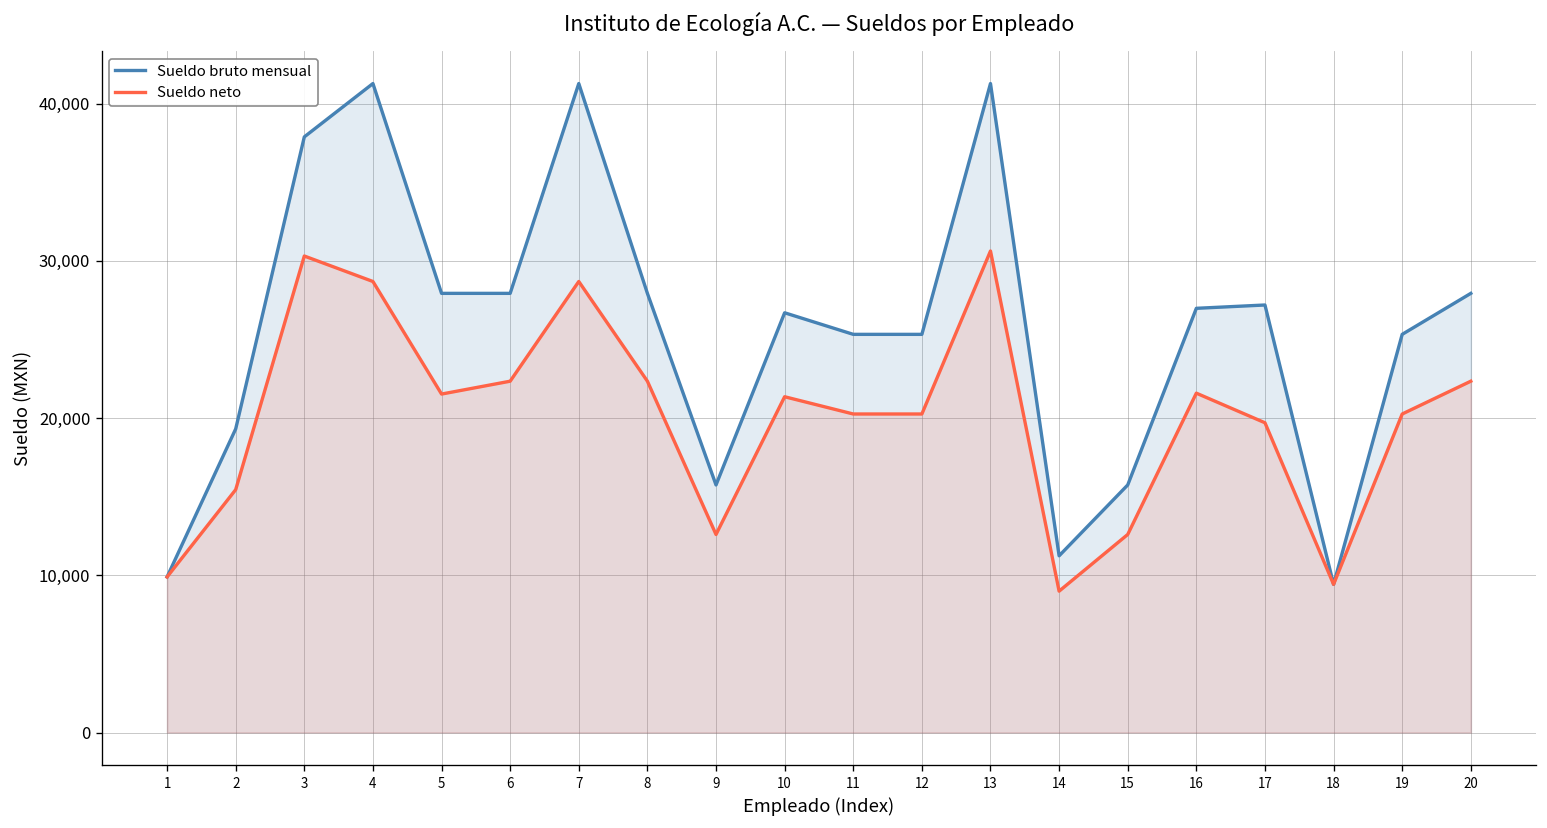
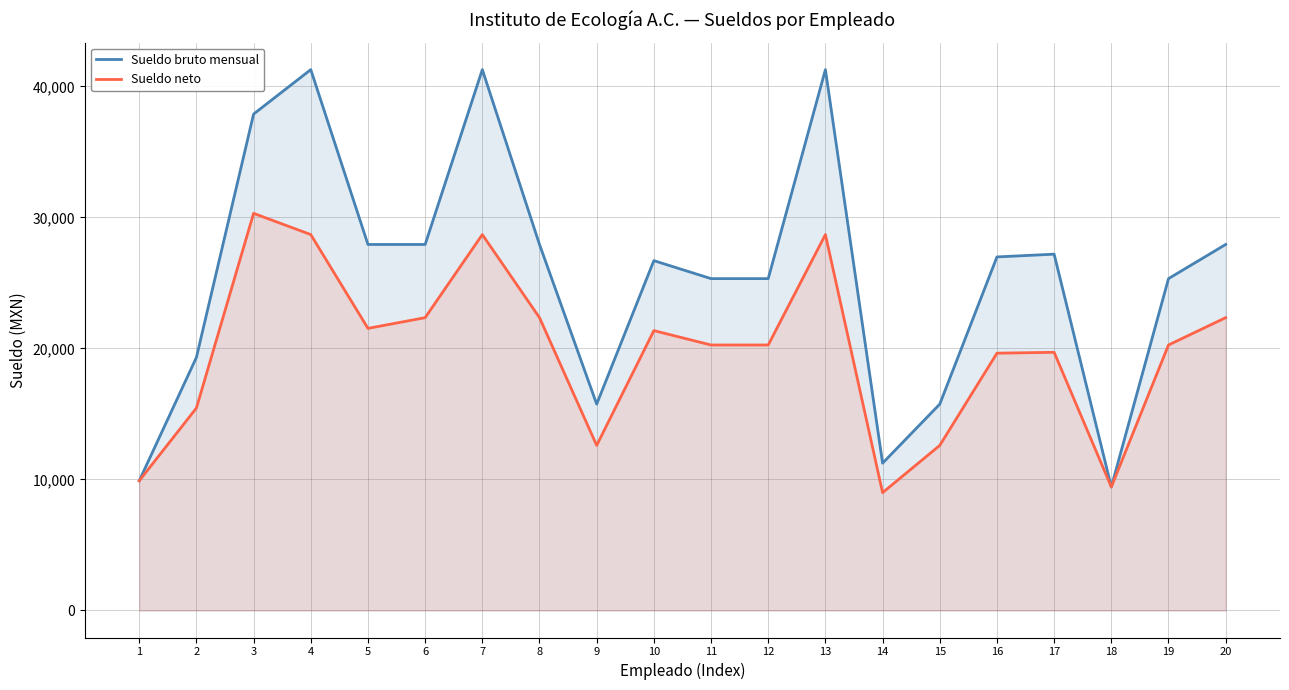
Sueldo neto, 13: 30,600 -> 28,700
Sueldo neto, 16: 21,600 -> 19,600
